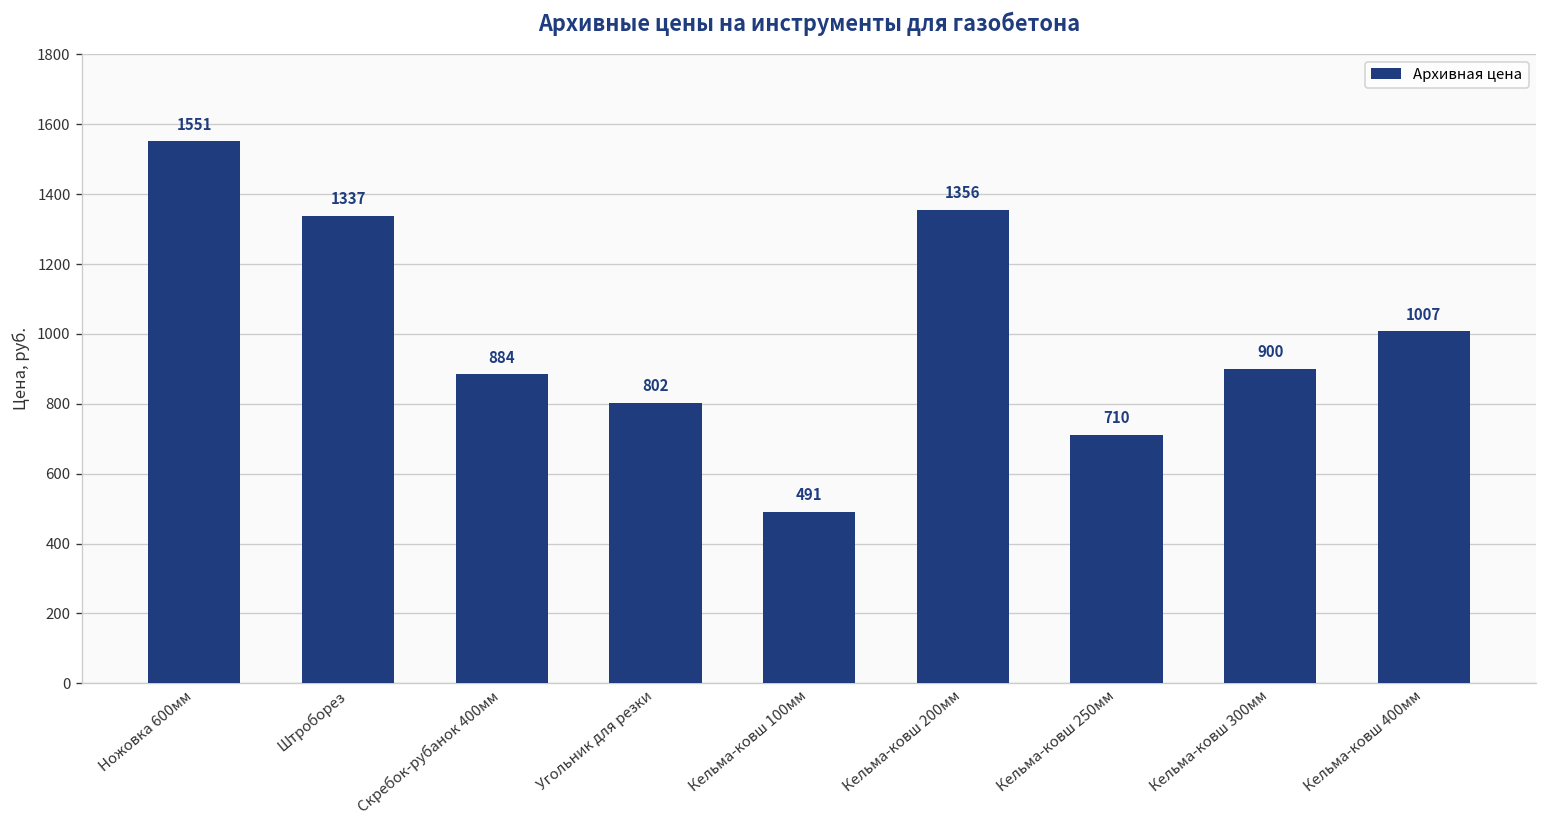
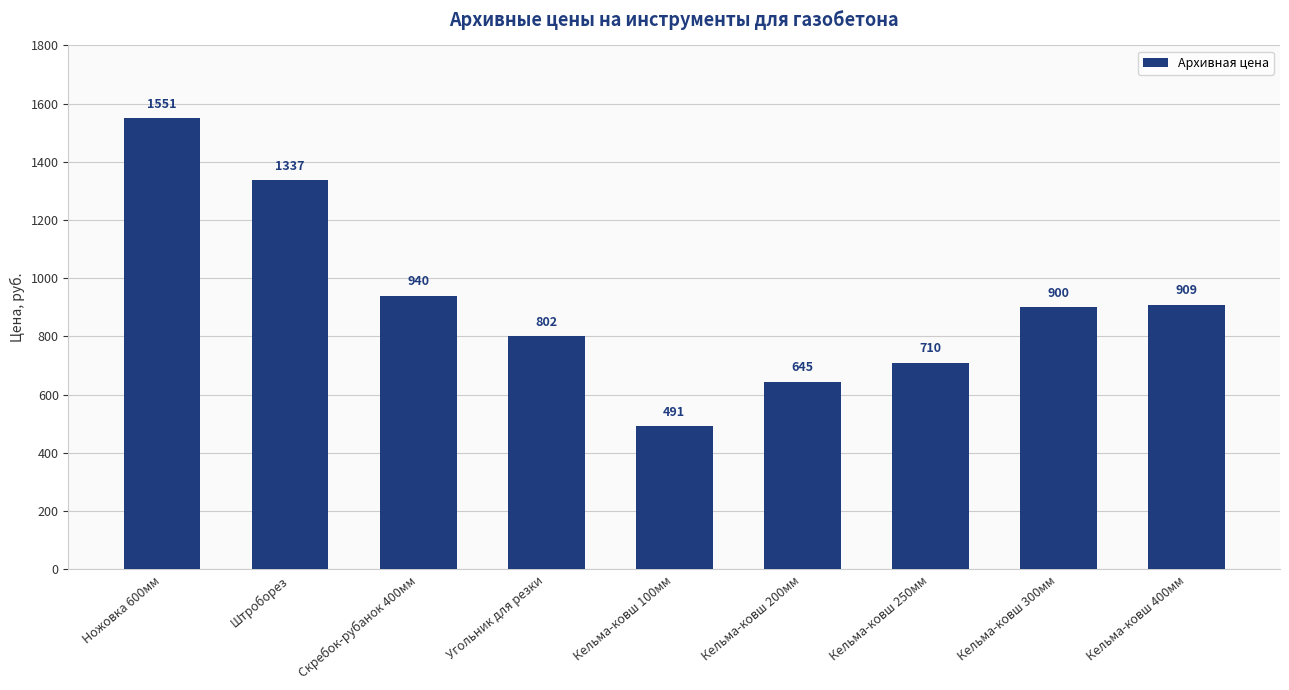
Скребок-рубанок 400мм: 884 -> 940
Кельма-ковш 200мм: 1356 -> 645
Кельма-ковш 400мм: 1007 -> 909
